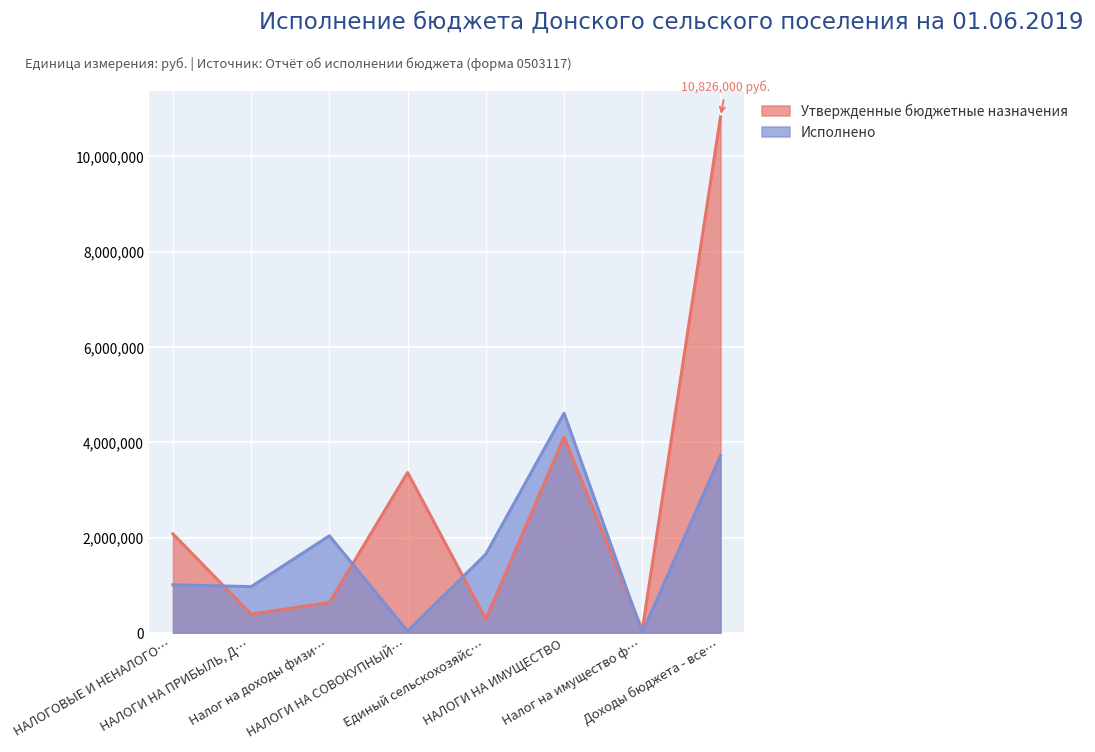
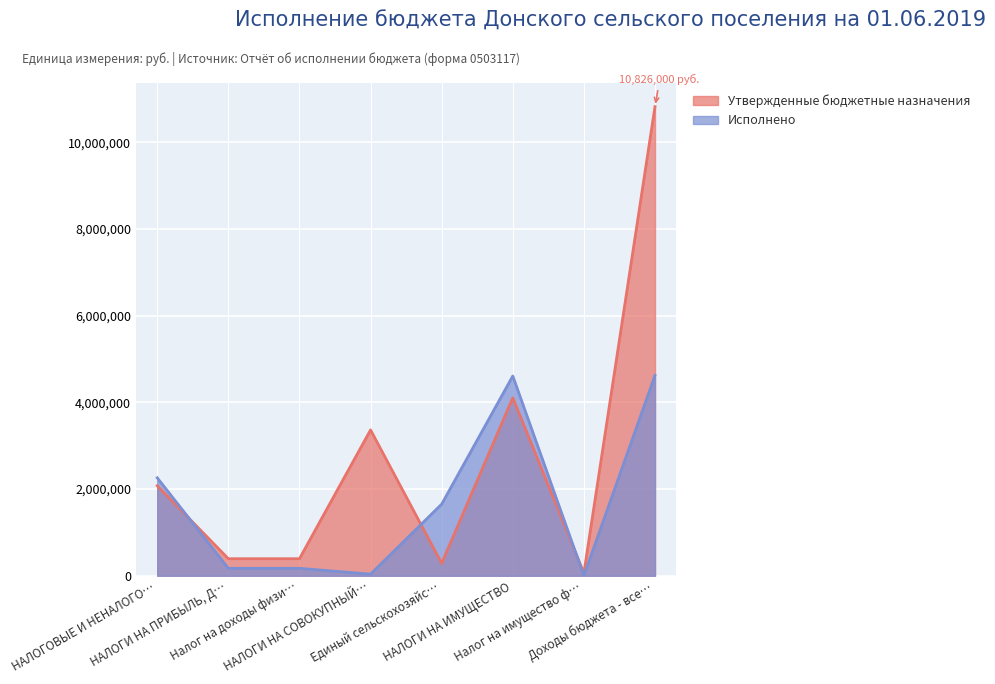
Исполнено, НАЛОГОВЫЕ И НЕНАЛОГО…: 1,000,000 -> 2,300,000
Исполнено, НАЛОГИ НА ПРИБЫЛЬ, Д…: 1,000,000 -> 200,000
Утвержденные бюджетные назначения, Налог на доходы физи…: 600,000 -> 400,000
Исполнено, Налог на доходы физи…: 2,000,000 -> 200,000
Исполнено, Доходы бюджета - все…: 3,700,000 -> 4,600,000
